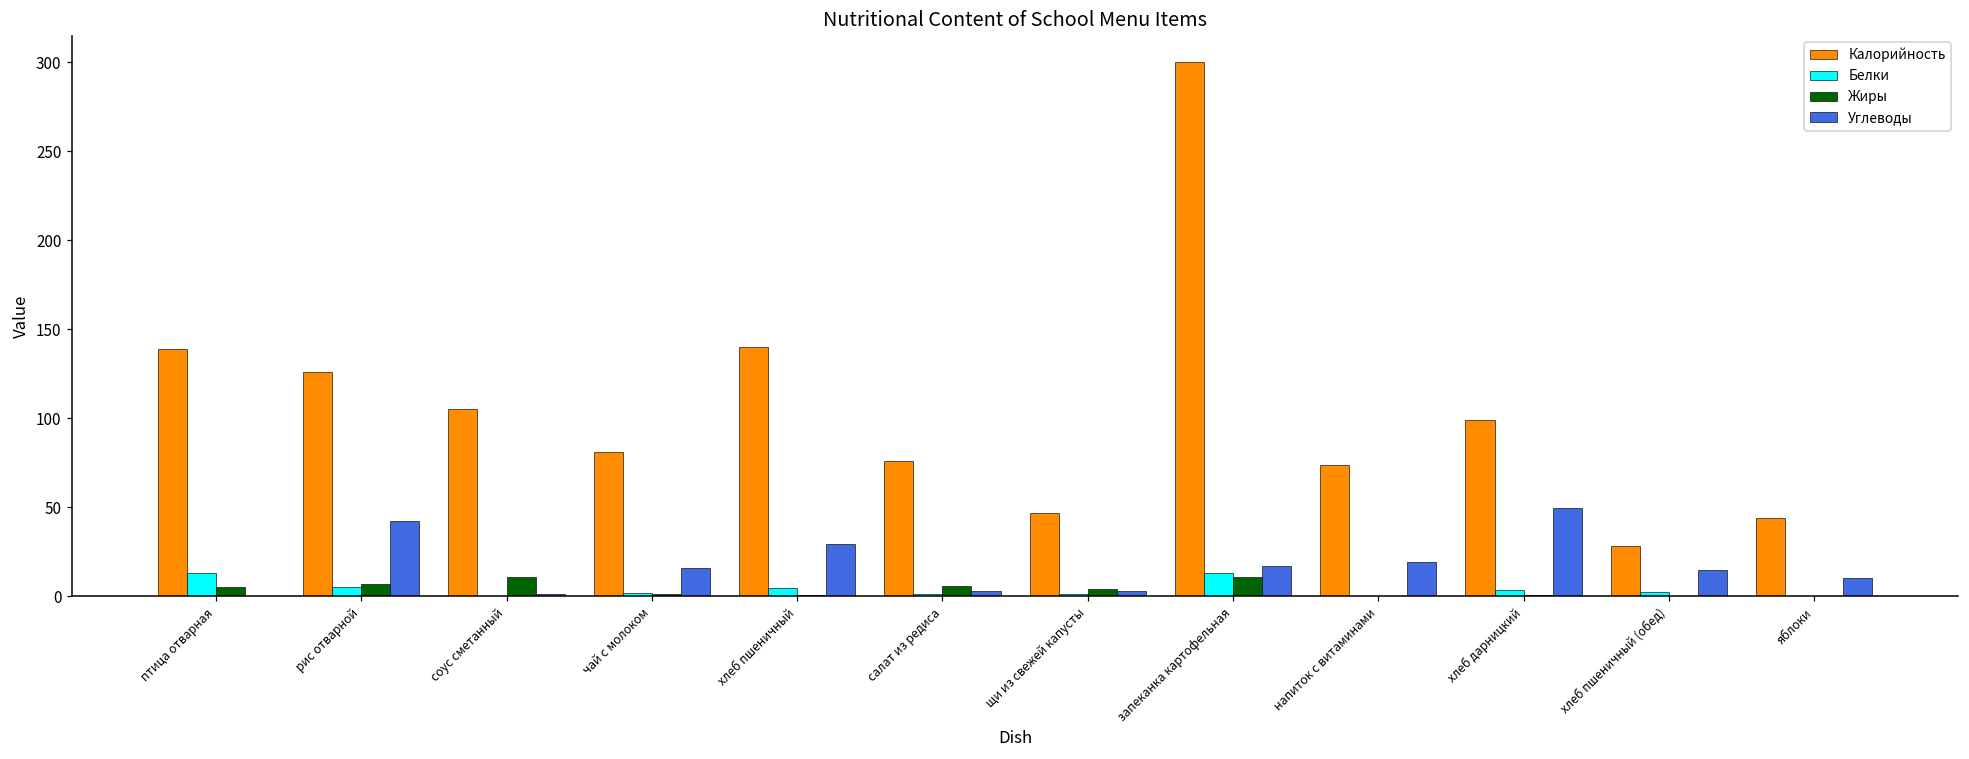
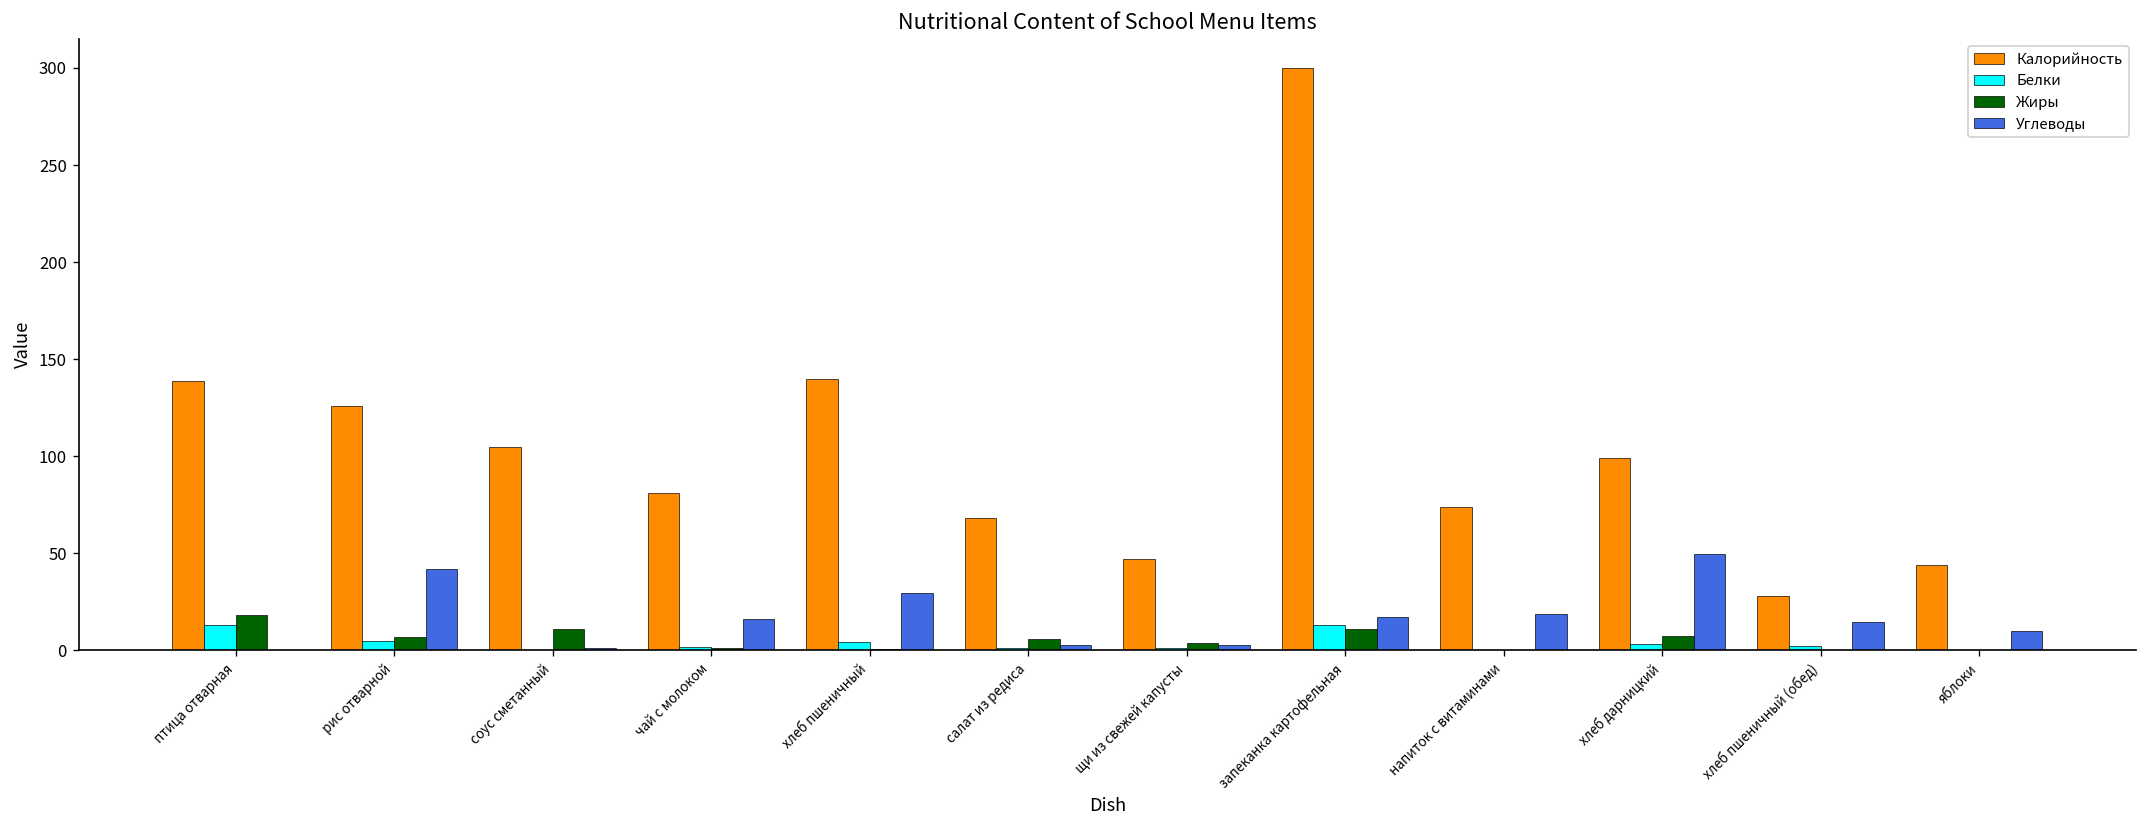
Жиры, птица отварная: 5 -> 18
Калорийность, салат из редиса: 76 -> 68
Жиры, хлеб дарницкий: 1 -> 7
